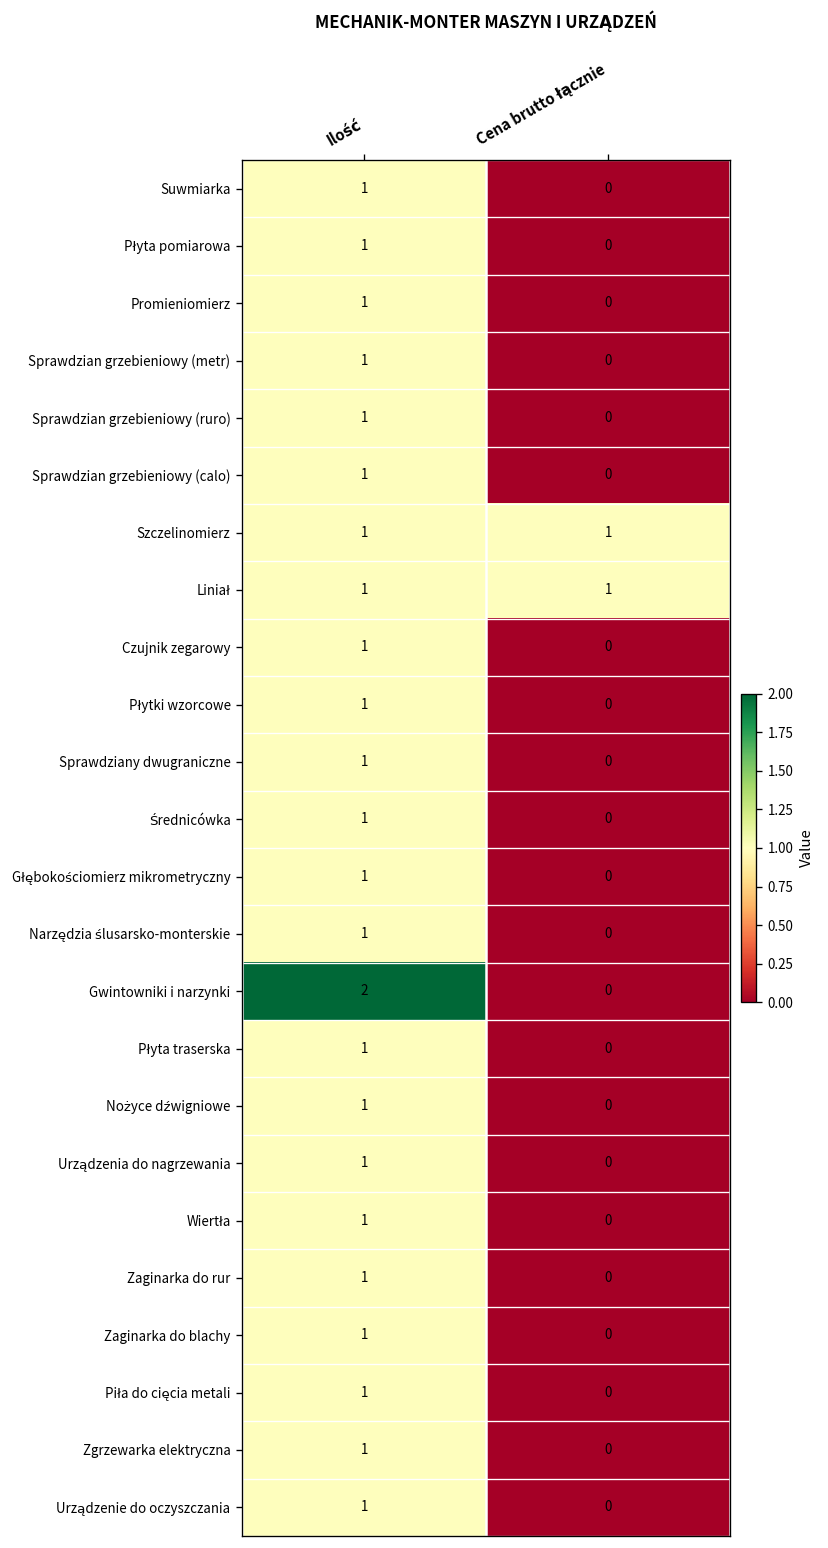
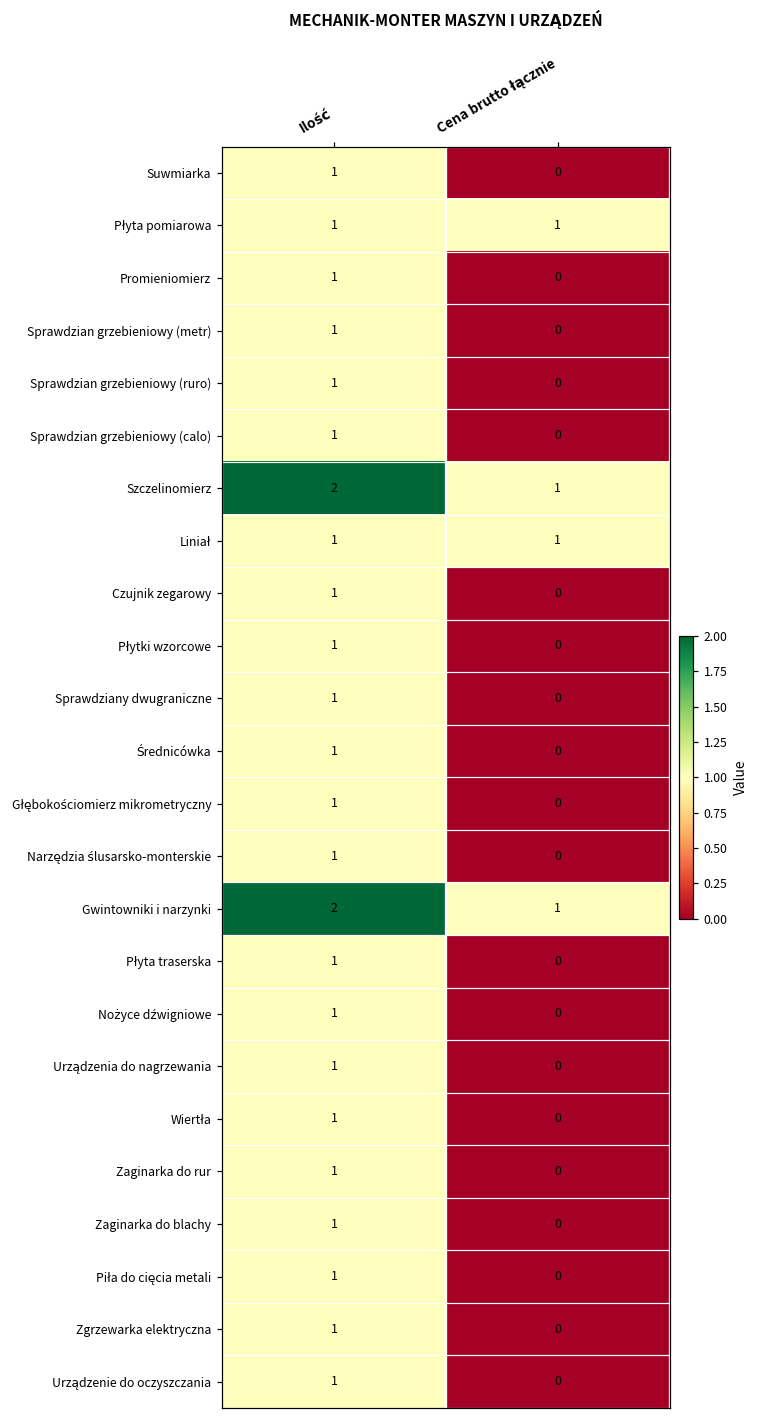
Płyta pomiarowa, Cena brutto łącznie: 0 -> 1
Szczelinomierz, Ilość: 1 -> 2
Gwintowniki i narzynki, Cena brutto łącznie: 0 -> 1
